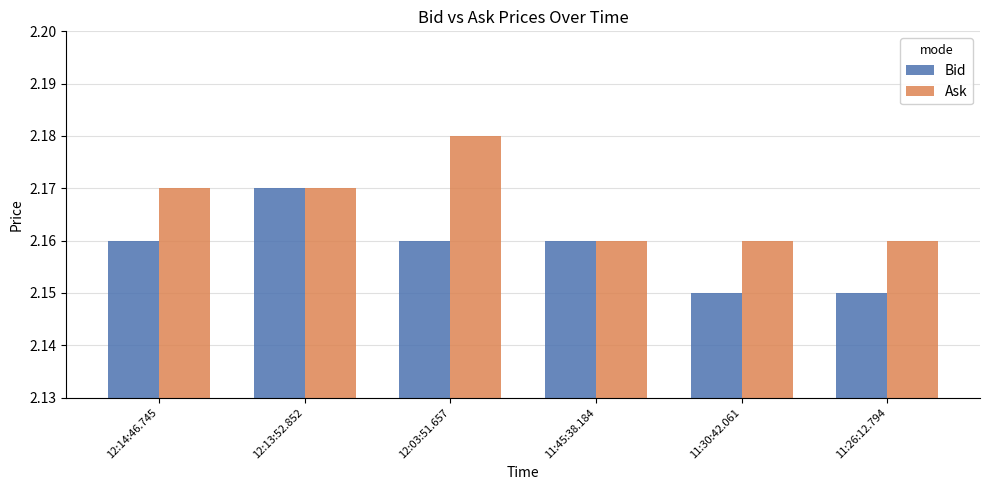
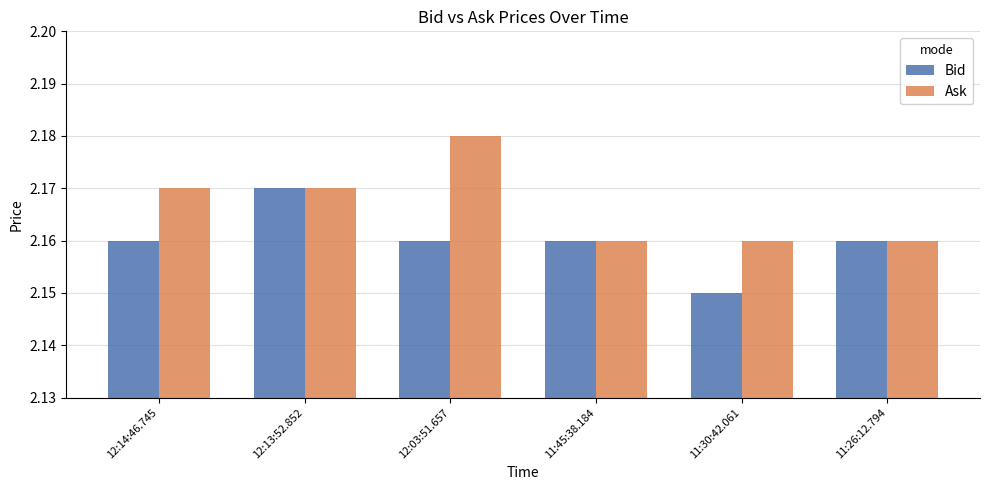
Bid, 11:26:12.794: 2.15 -> 2.16
